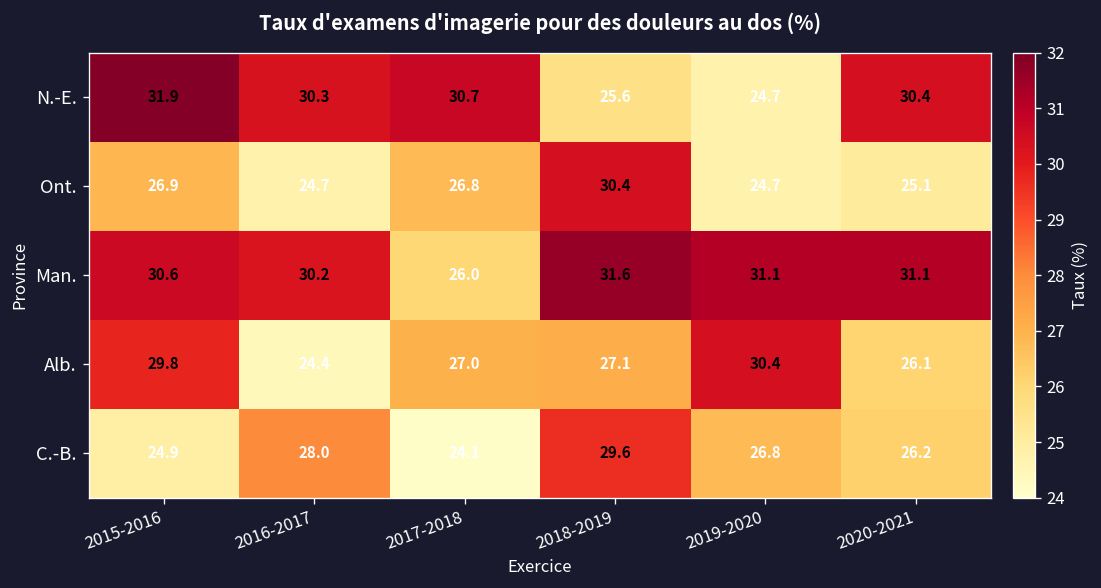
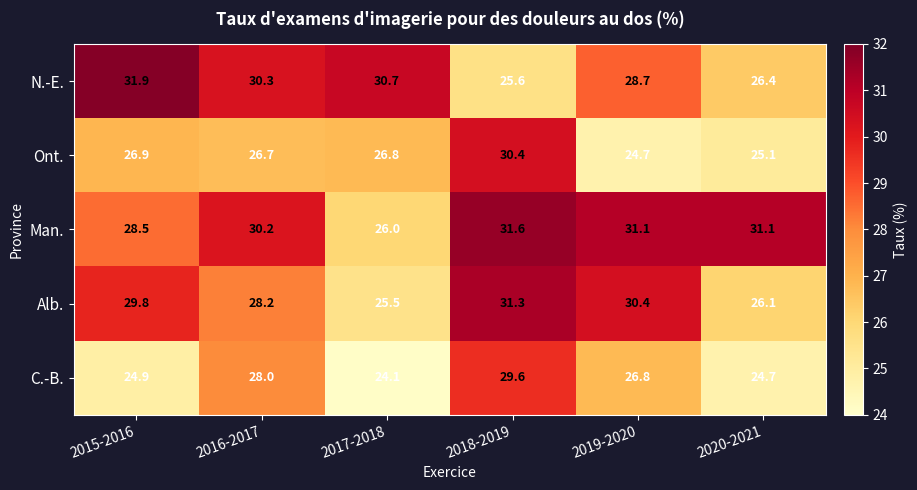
N.-E., 2019-2020: 24.7 -> 28.7
N.-E., 2020-2021: 30.4 -> 26.4
Ont., 2016-2017: 24.7 -> 26.7
Man., 2015-2016: 30.6 -> 28.5
Alb., 2016-2017: 24.4 -> 28.2
Alb., 2017-2018: 27.0 -> 25.5
Alb., 2018-2019: 27.1 -> 31.3
C.-B., 2020-2021: 26.2 -> 24.7
